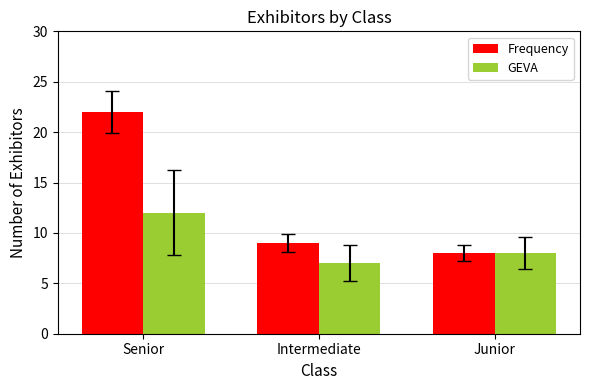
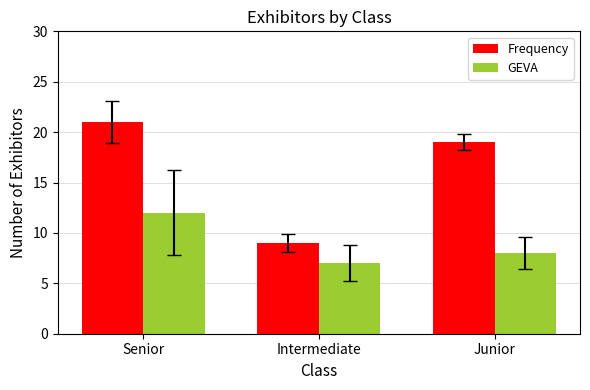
Frequency, Senior: 22 -> 21
Frequency, Junior: 8 -> 19
